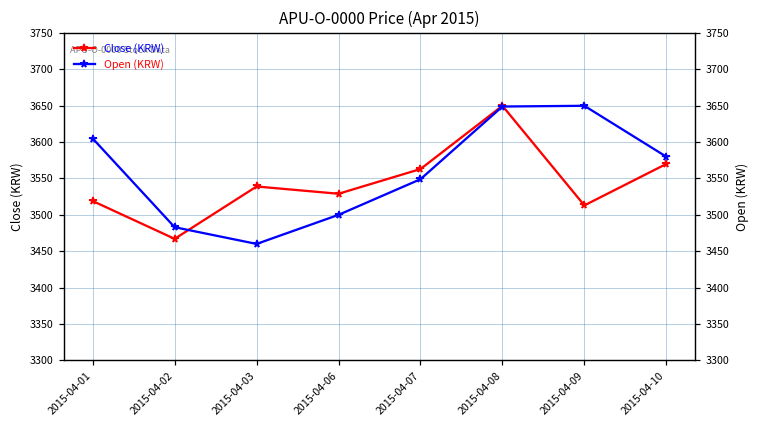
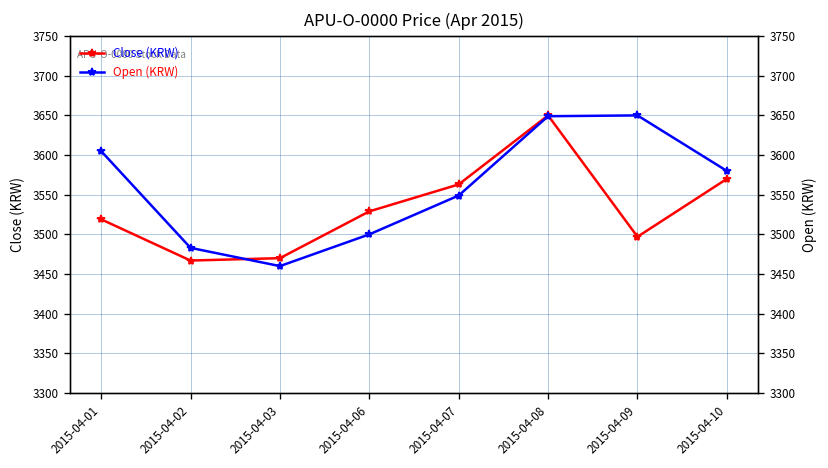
Close (KRW), 2015-04-03: 3540 -> 3470
Close (KRW), 2015-04-09: 3510 -> 3500
